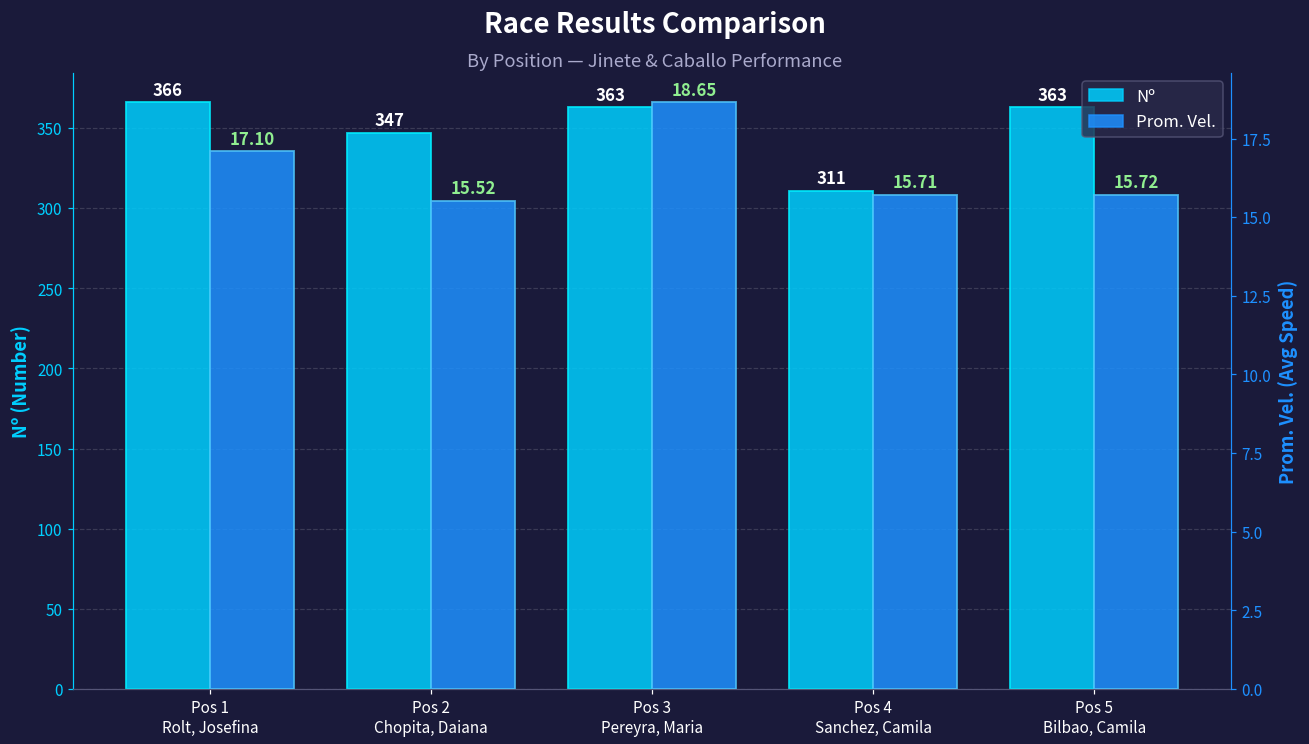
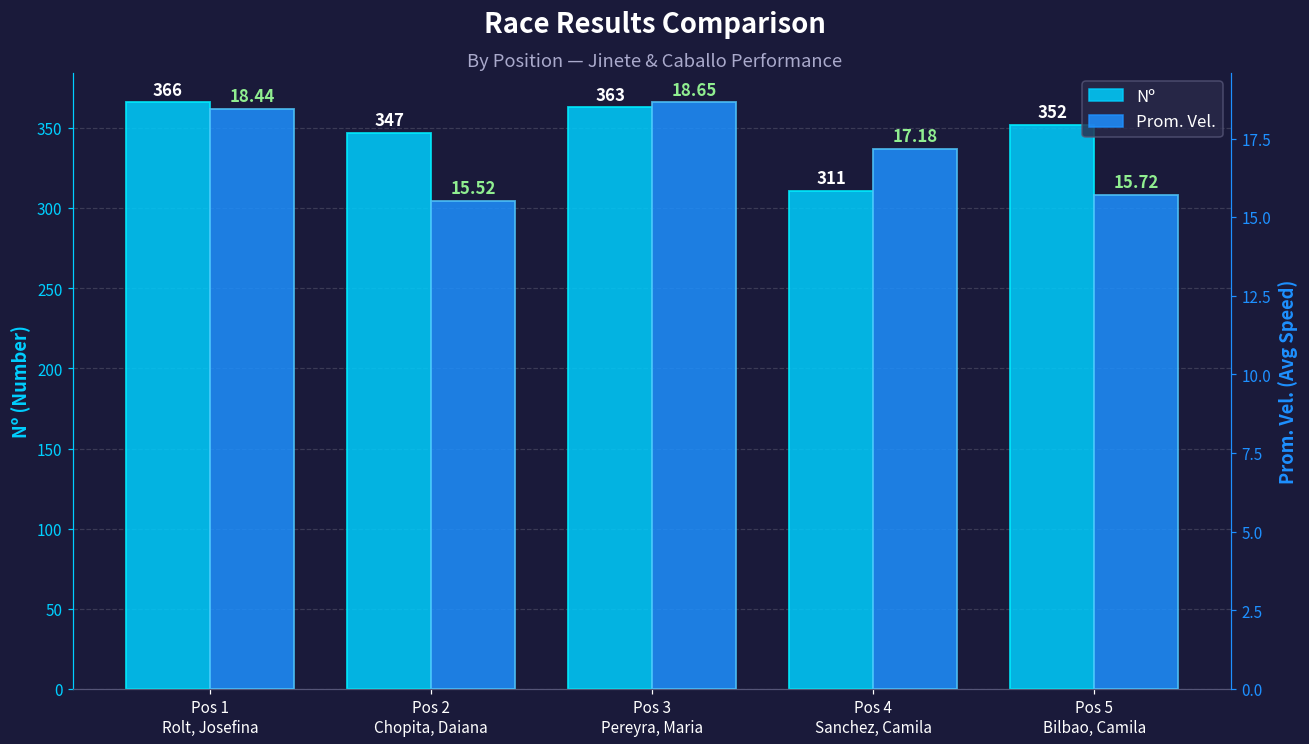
Nº, Pos 5 Bilbao, Camila: 363 -> 352
Prom. Vel., Pos 1 Rolt, Josefina: 17.10 -> 18.44
Prom. Vel., Pos 4 Sanchez, Camila: 15.71 -> 17.18
